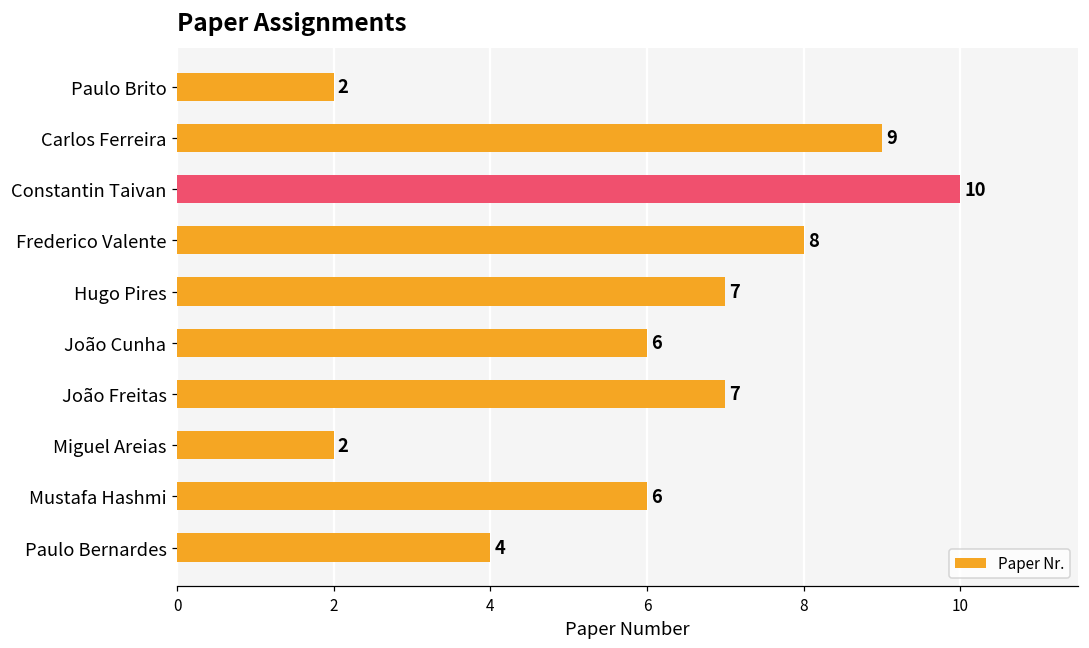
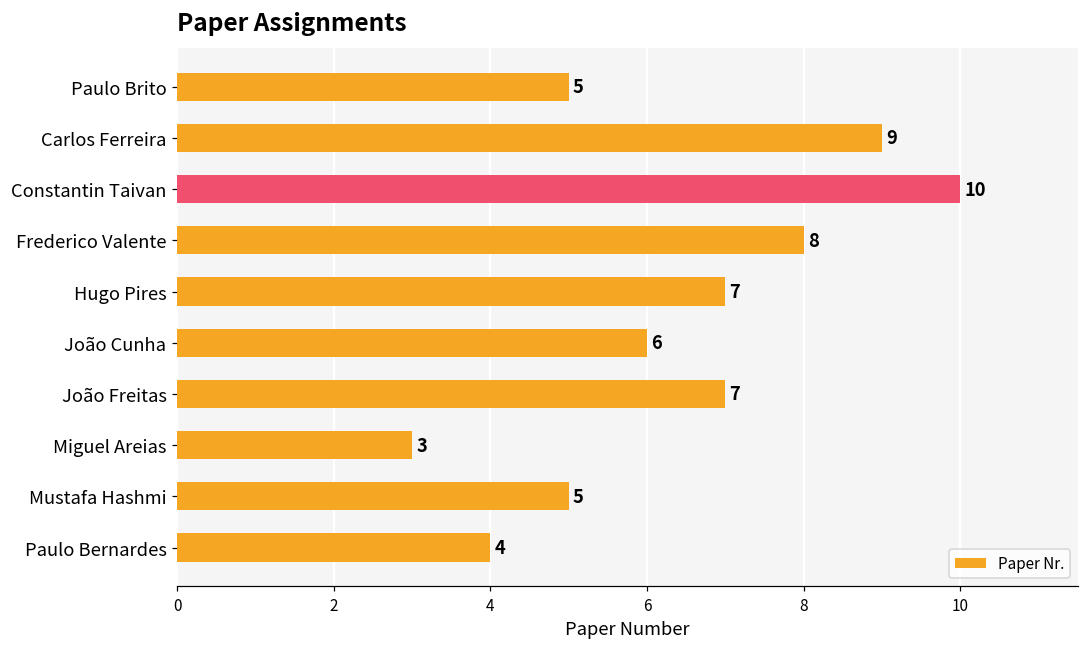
Paulo Brito: 2 -> 5
Miguel Areias: 2 -> 3
Mustafa Hashmi: 6 -> 5
